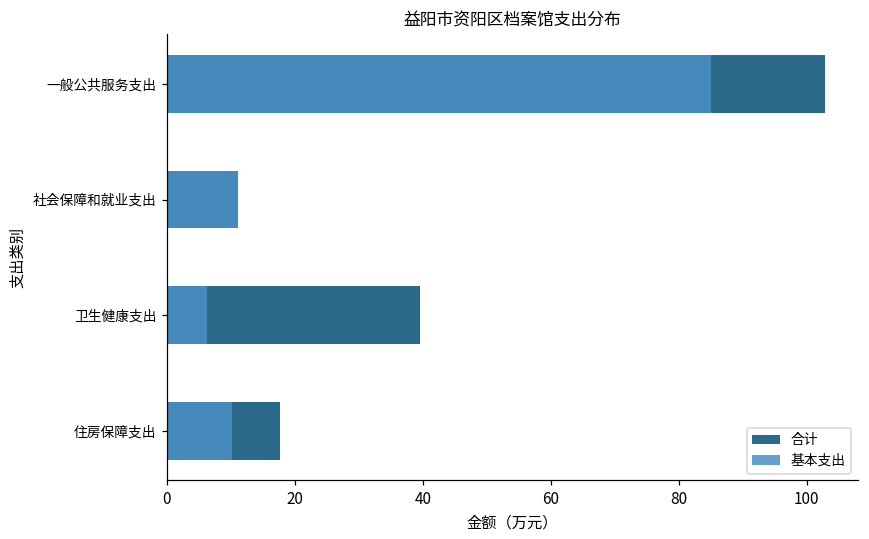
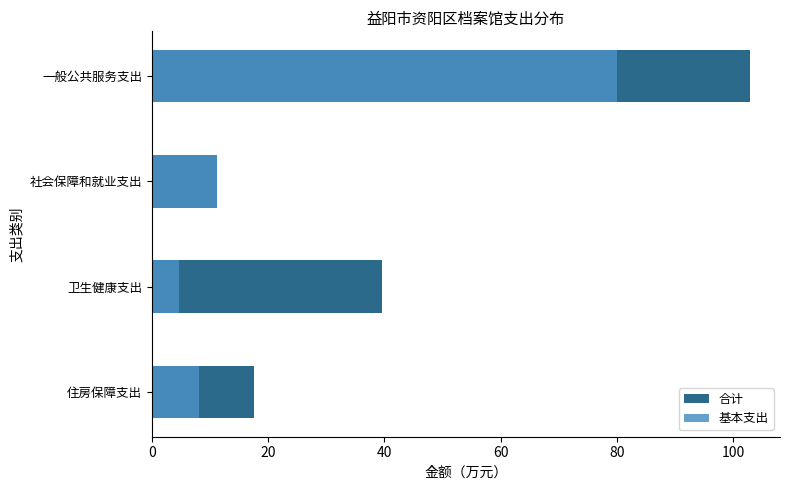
基本支出, 一般公共服务支出: 85 -> 80
基本支出, 卫生健康支出: 6 -> 5
基本支出, 住房保障支出: 10 -> 8
